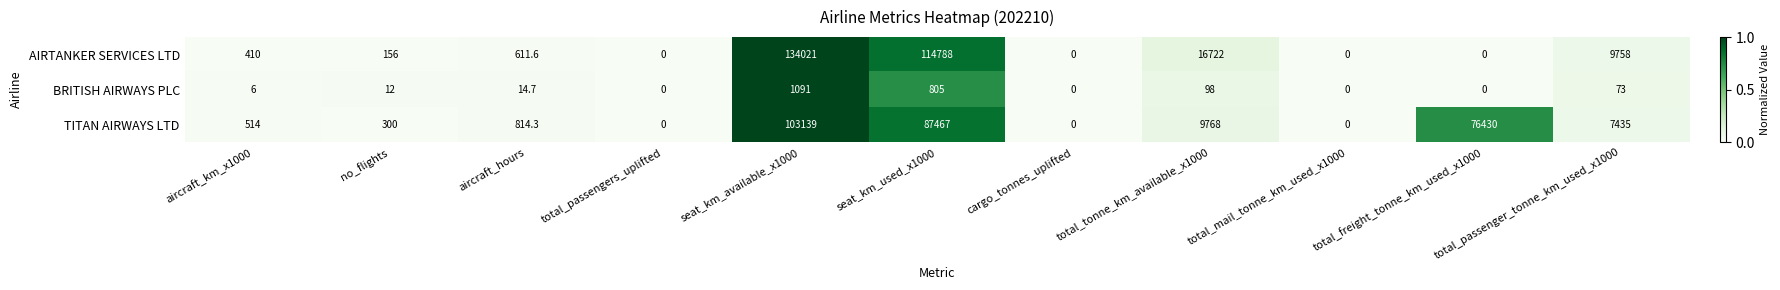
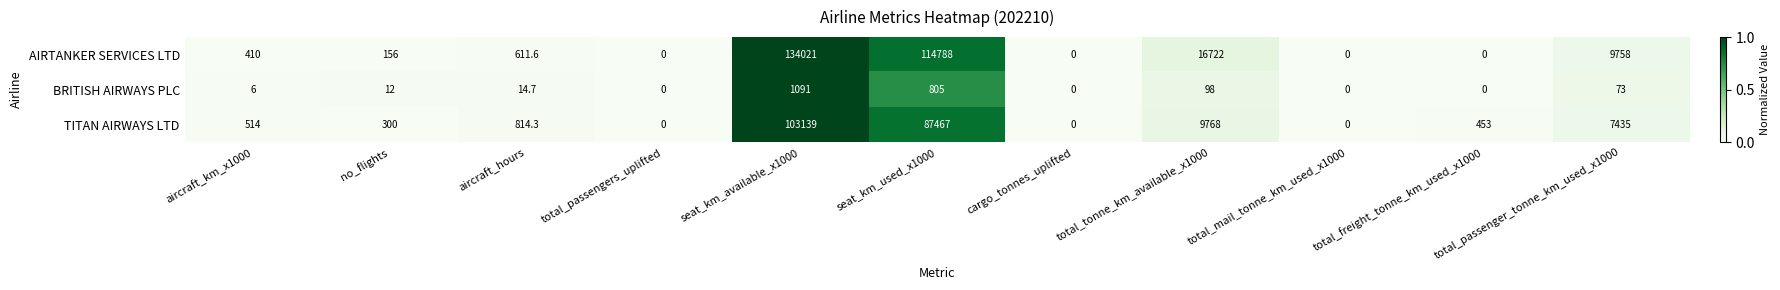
TITAN AIRWAYS LTD, total_freight_tonne_km_used_x1000: 76430 -> 453
